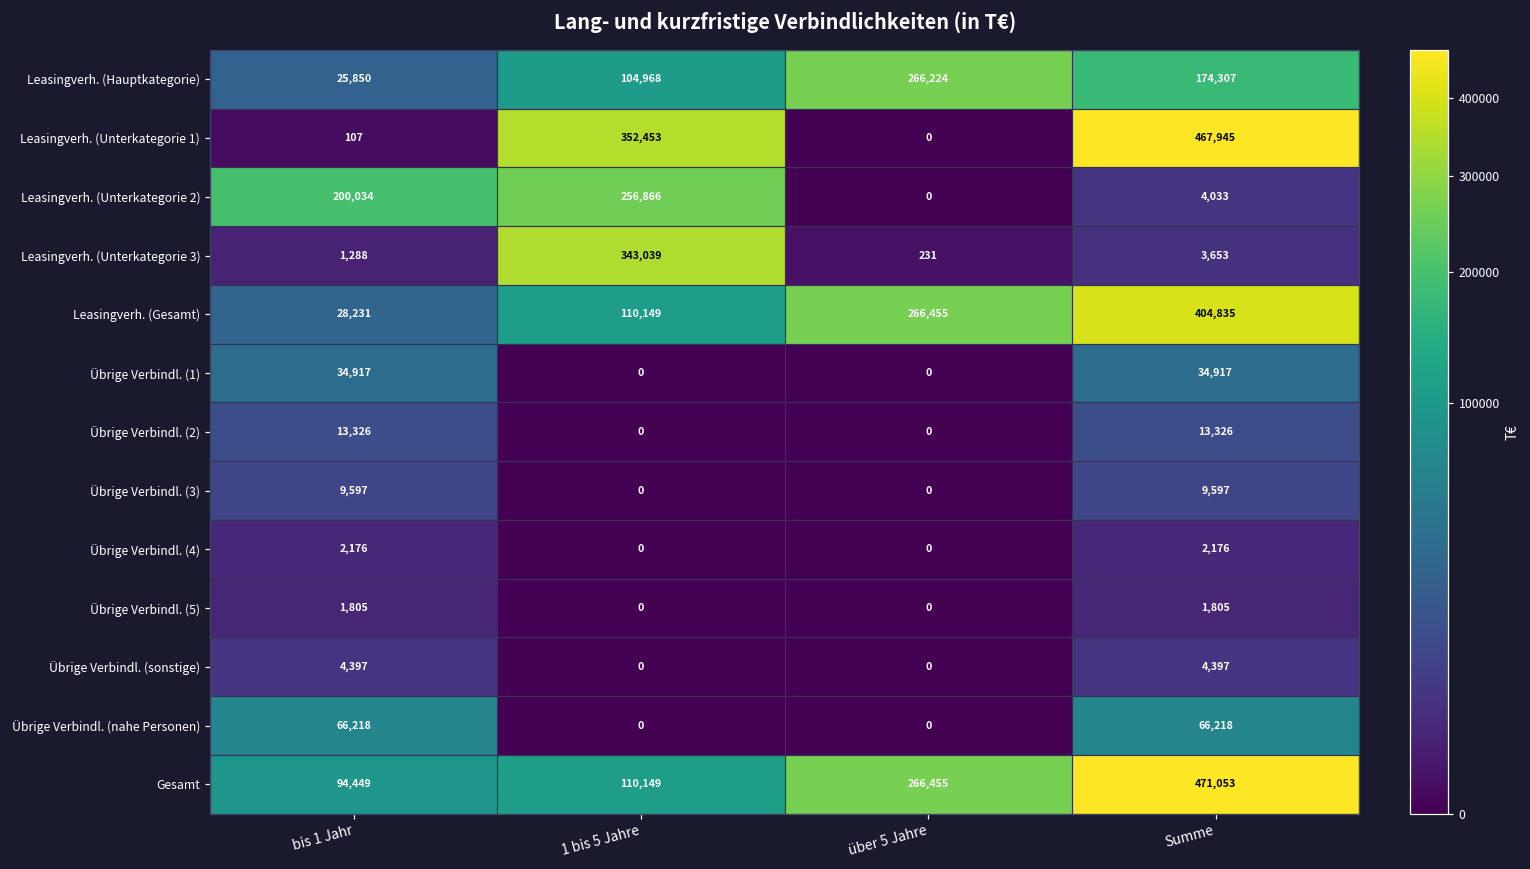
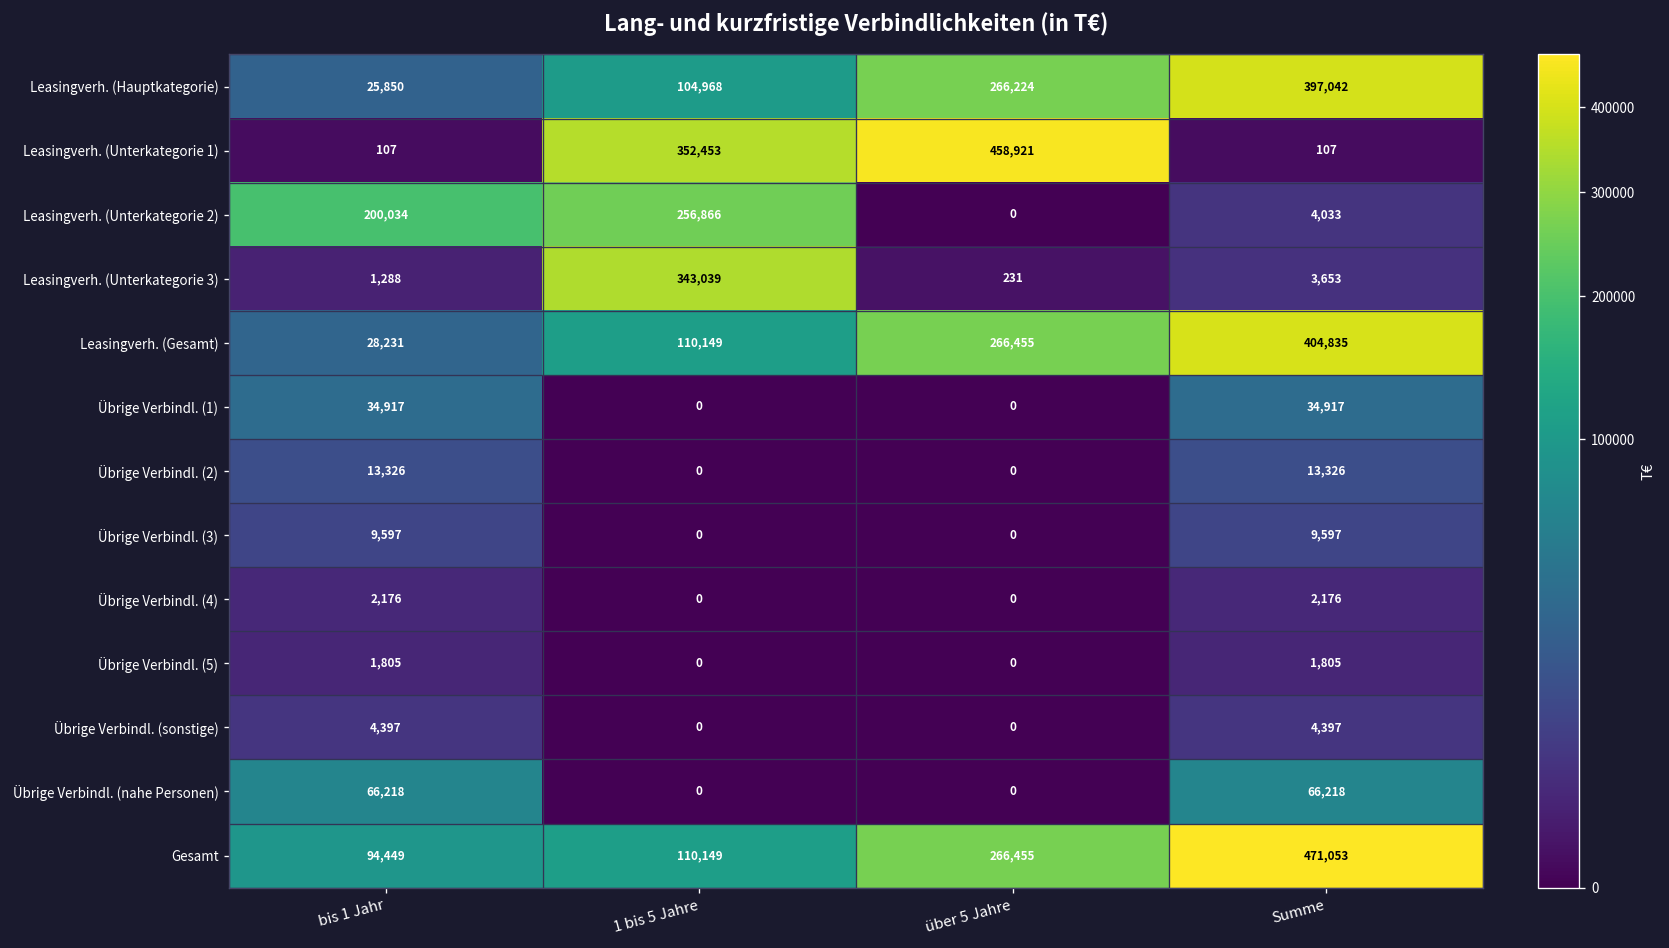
Leasingverh. (Hauptkategorie), Summe: 174,307 -> 397,042
Leasingverh. (Unterkategorie 1), über 5 Jahre: 0 -> 458,921
Leasingverh. (Unterkategorie 1), Summe: 467,945 -> 107
